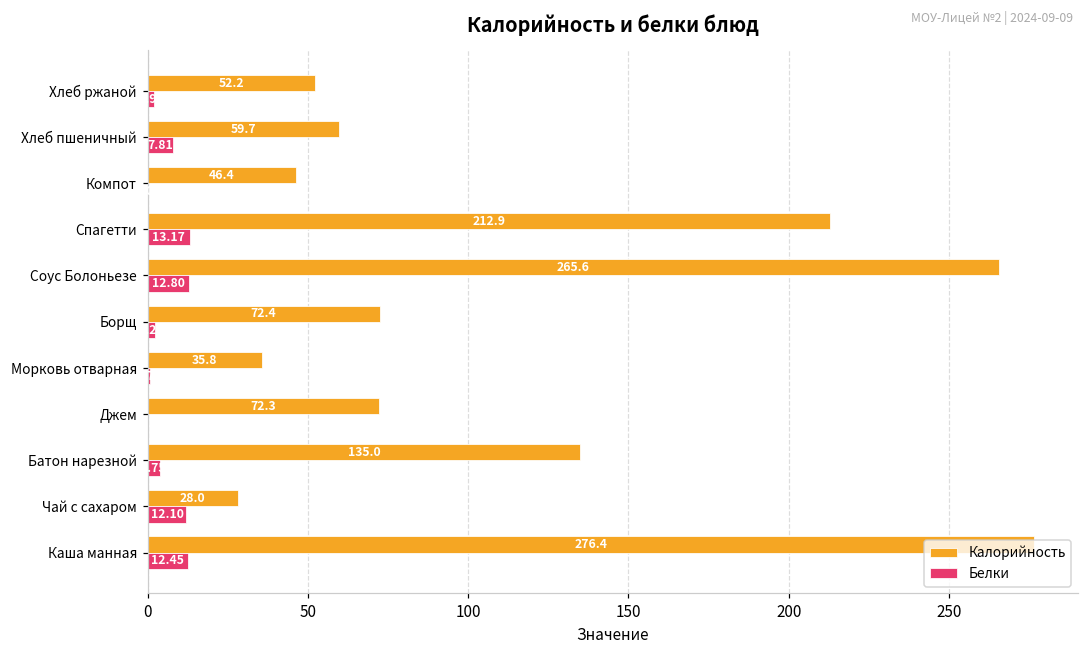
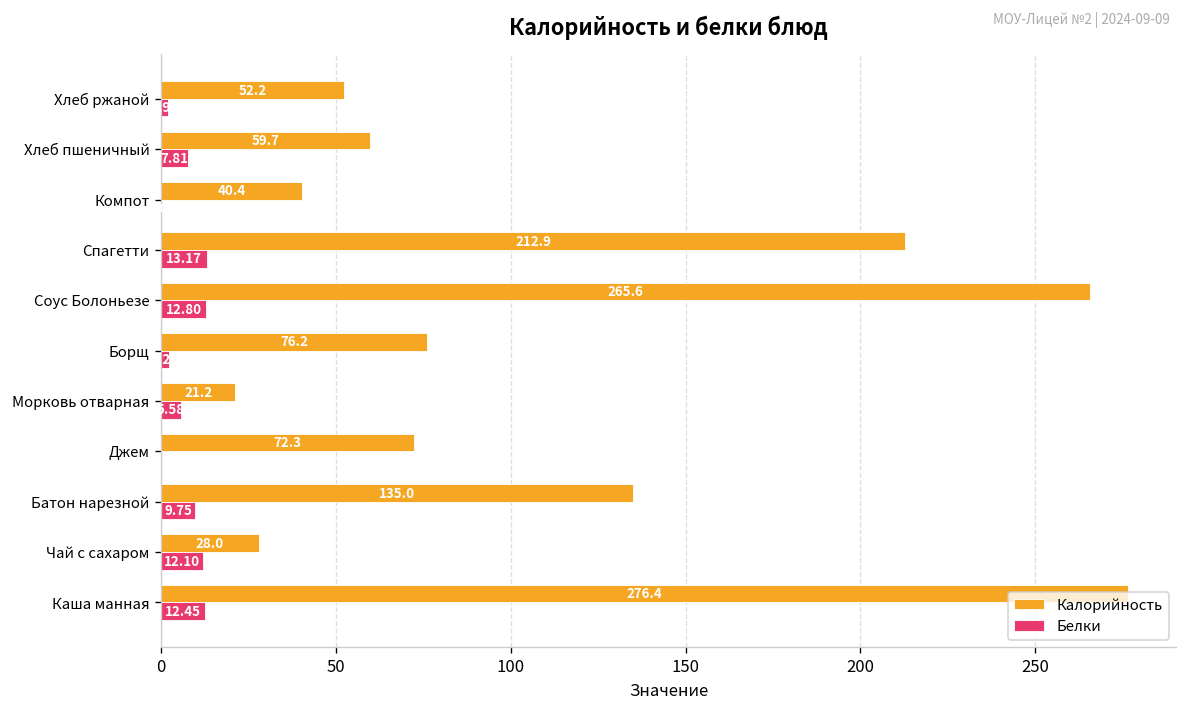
Калорийность, Компот: 46.4 -> 40.4
Калорийность, Борщ: 72.4 -> 76.2
Калорийность, Морковь отварная: 35.8 -> 21.2
Белки, Морковь отварная: 1 -> 6
Белки, Батон нарезной: 4 -> 10
